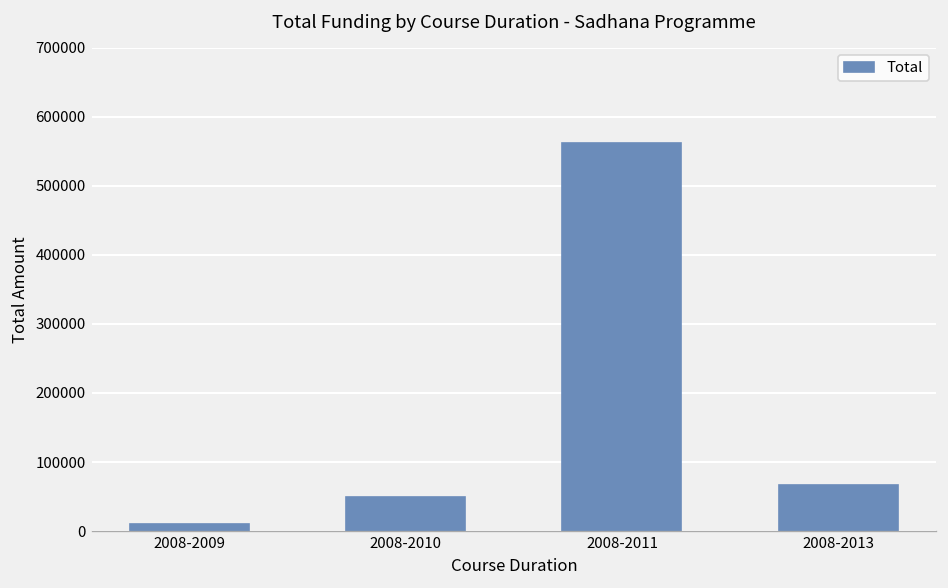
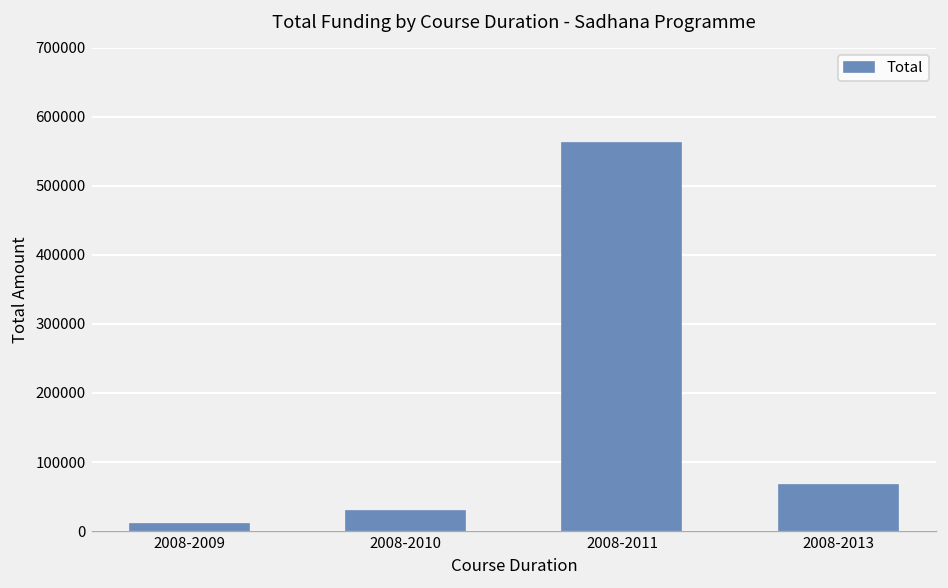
2008-2010: 50000 -> 30000
